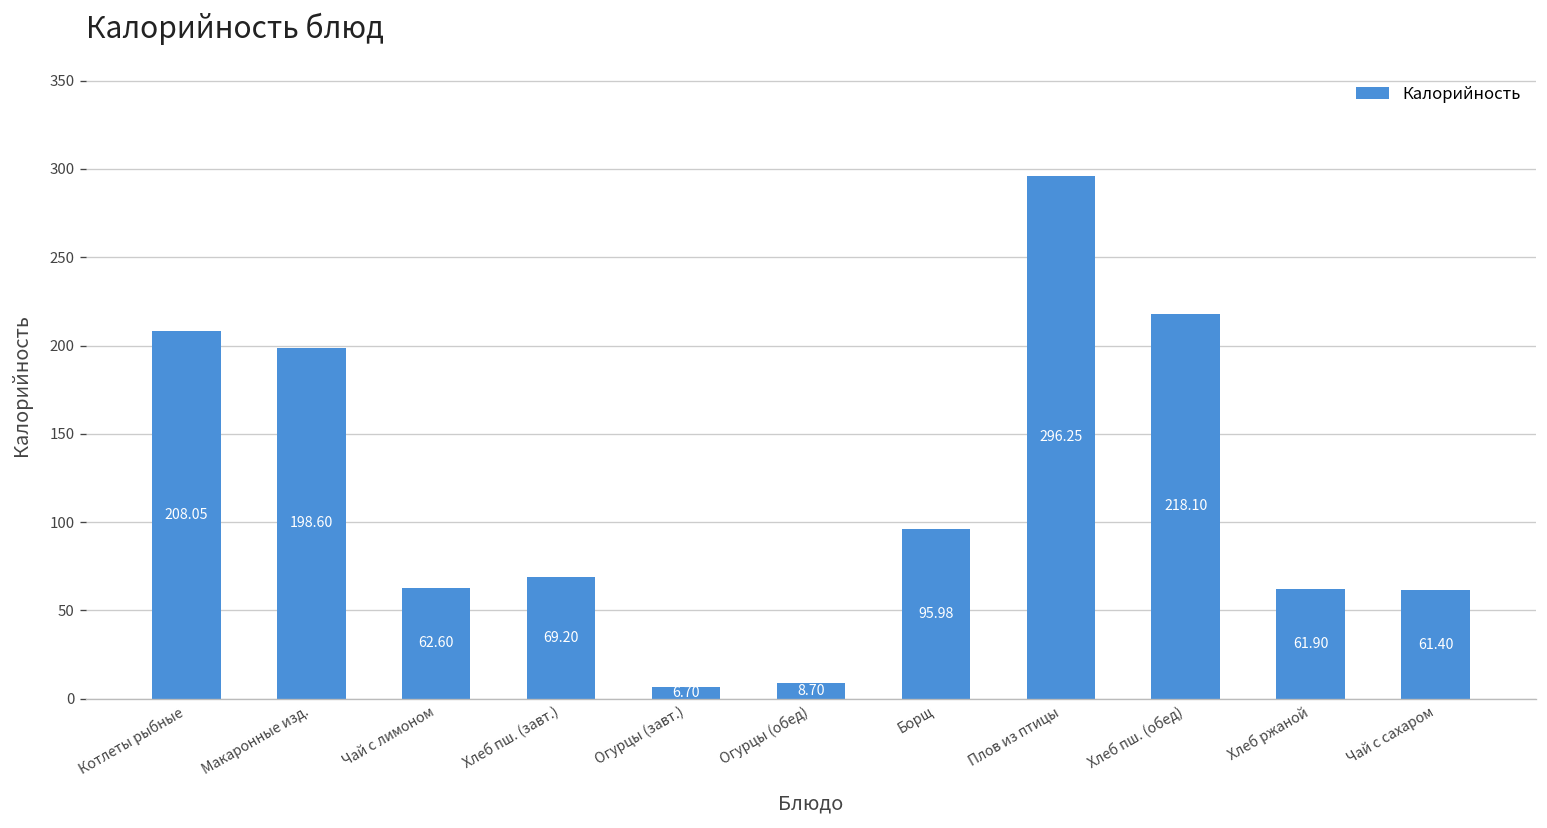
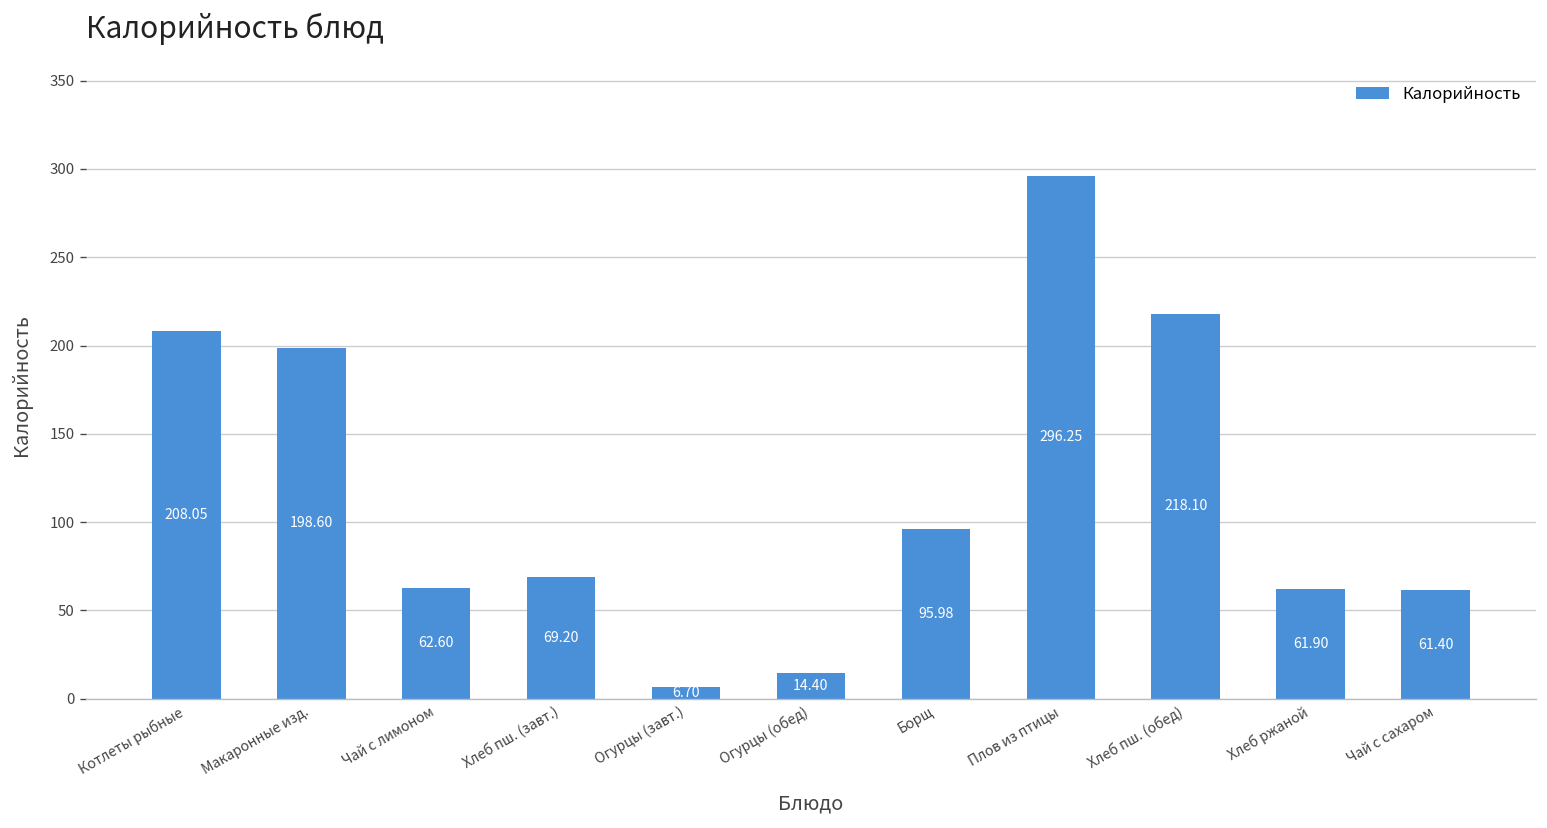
Огурцы (обед): 8.70 -> 14.40
